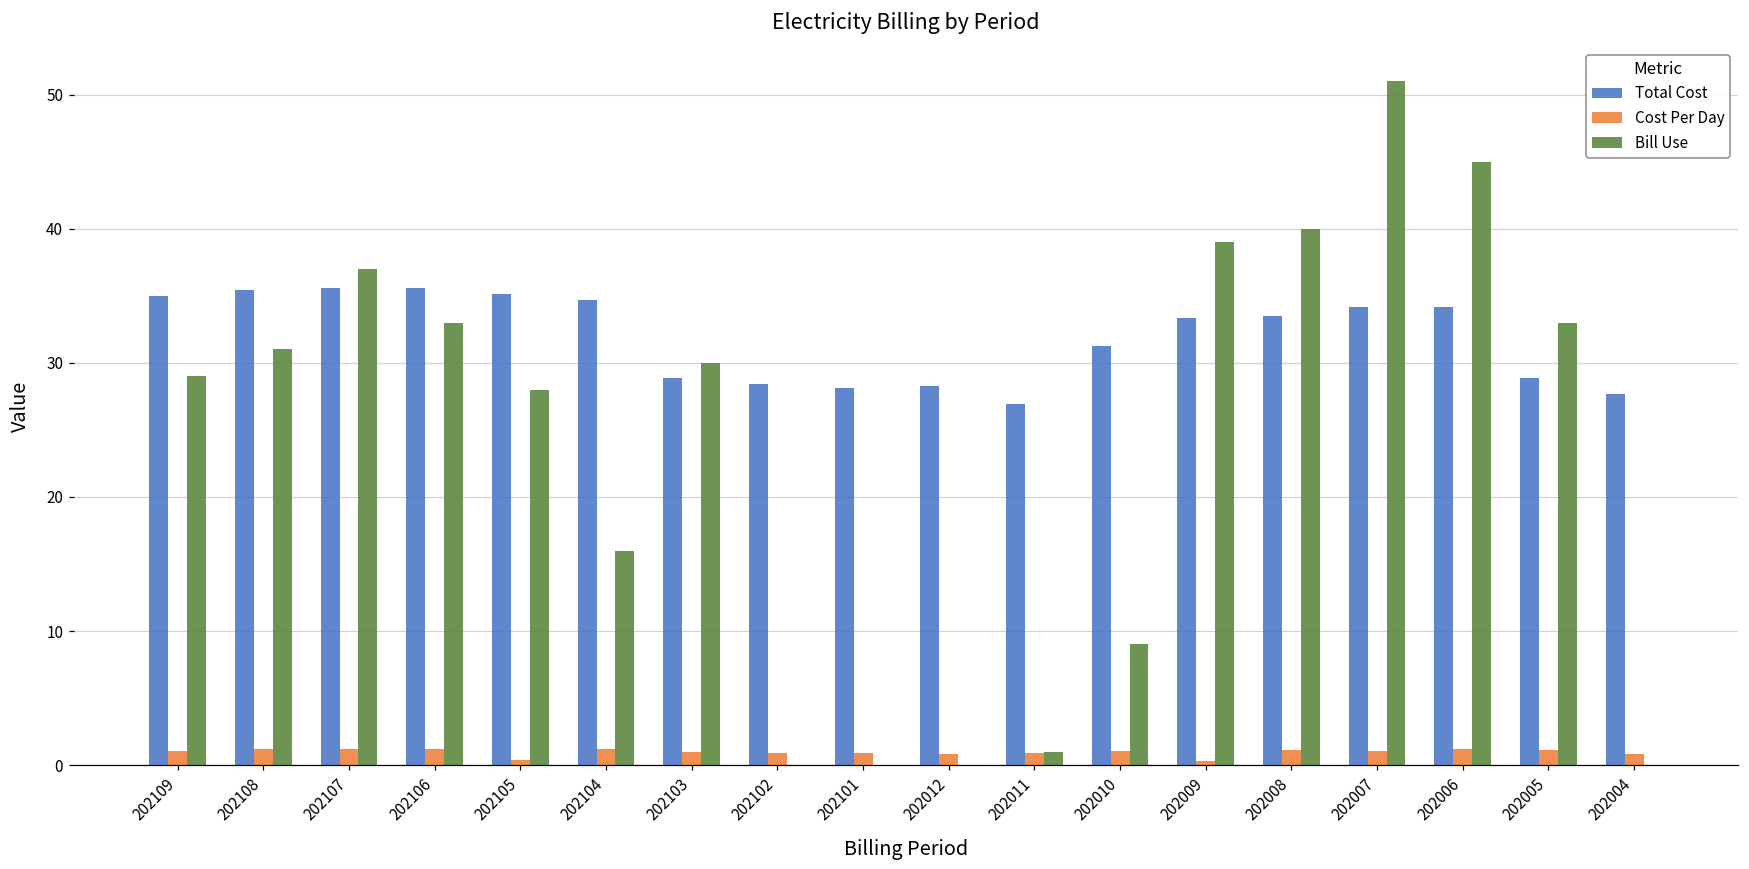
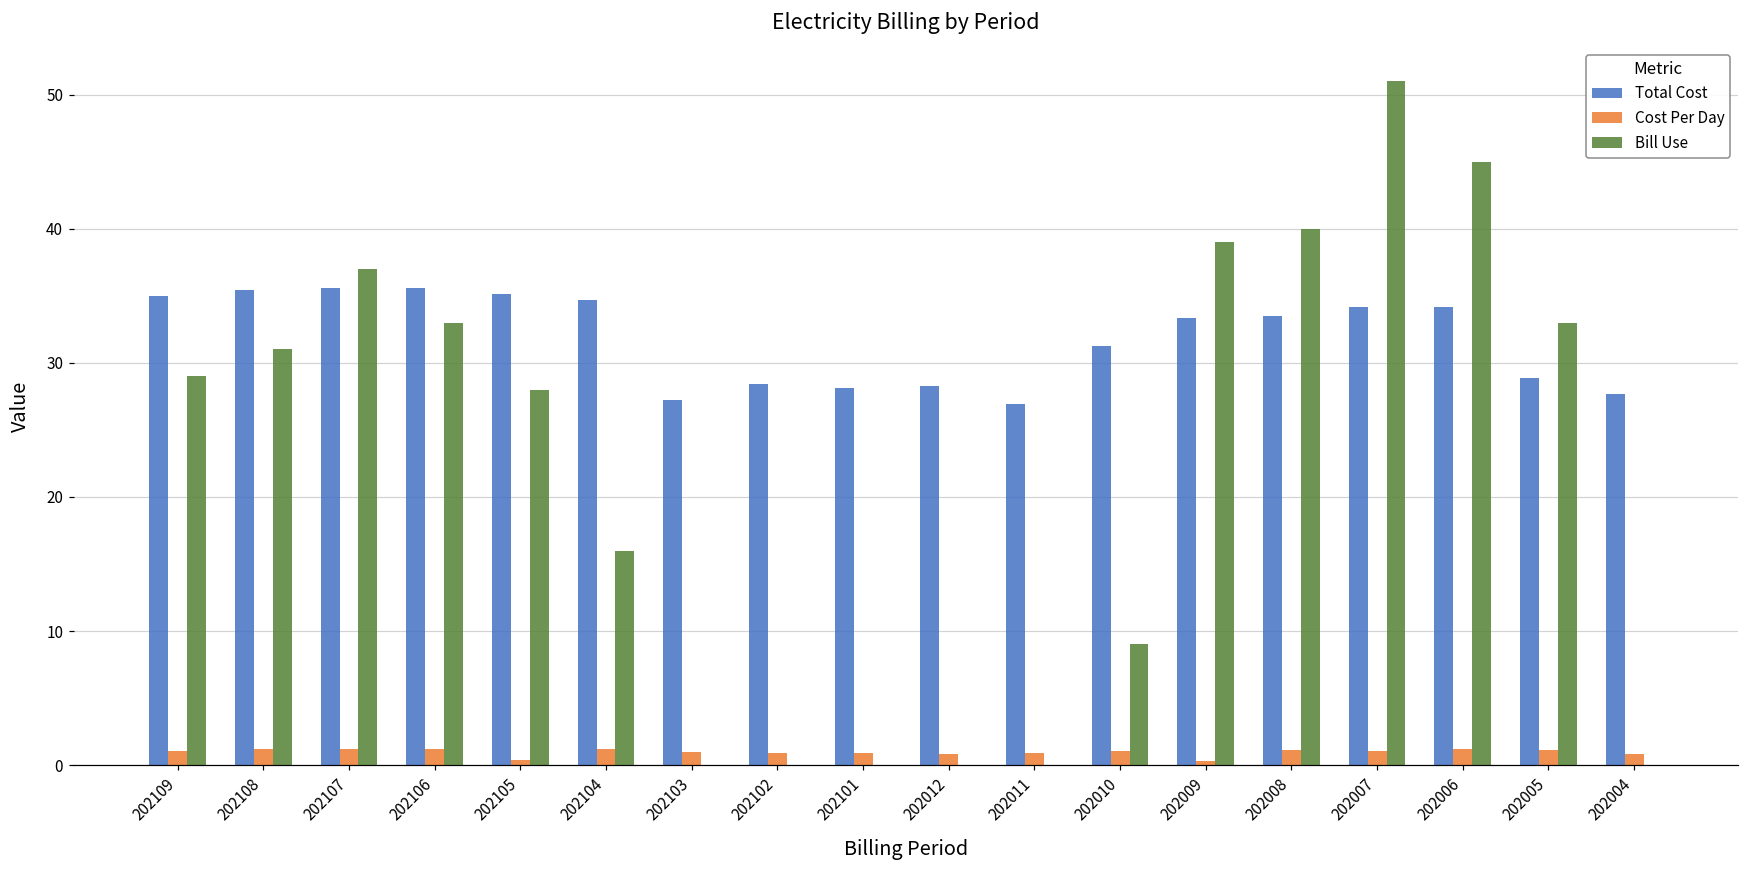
Total Cost, 202103: 28.9 -> 27.3
Bill Use, 202103: 30 -> 0
Bill Use, 202011: 1 -> 0
